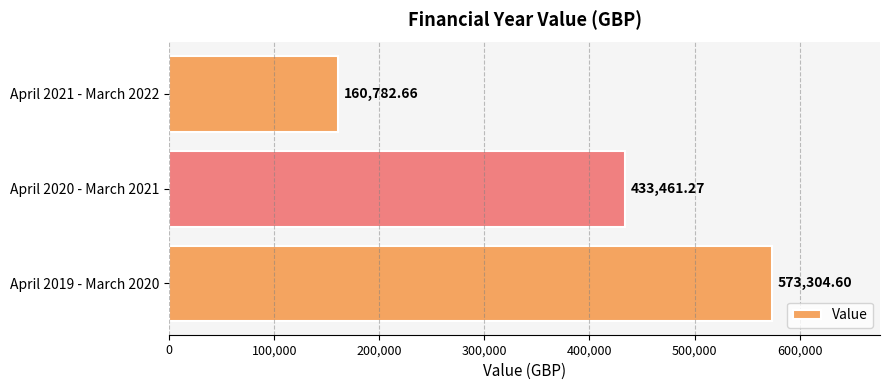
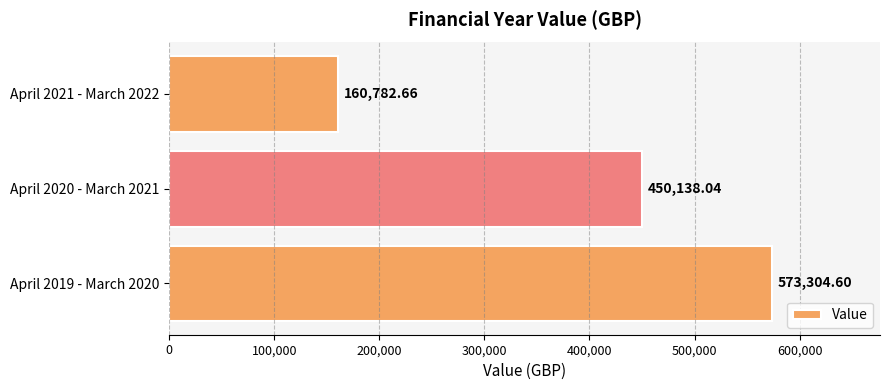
April 2020 - March 2021: 433,461.27 -> 450,138.04
